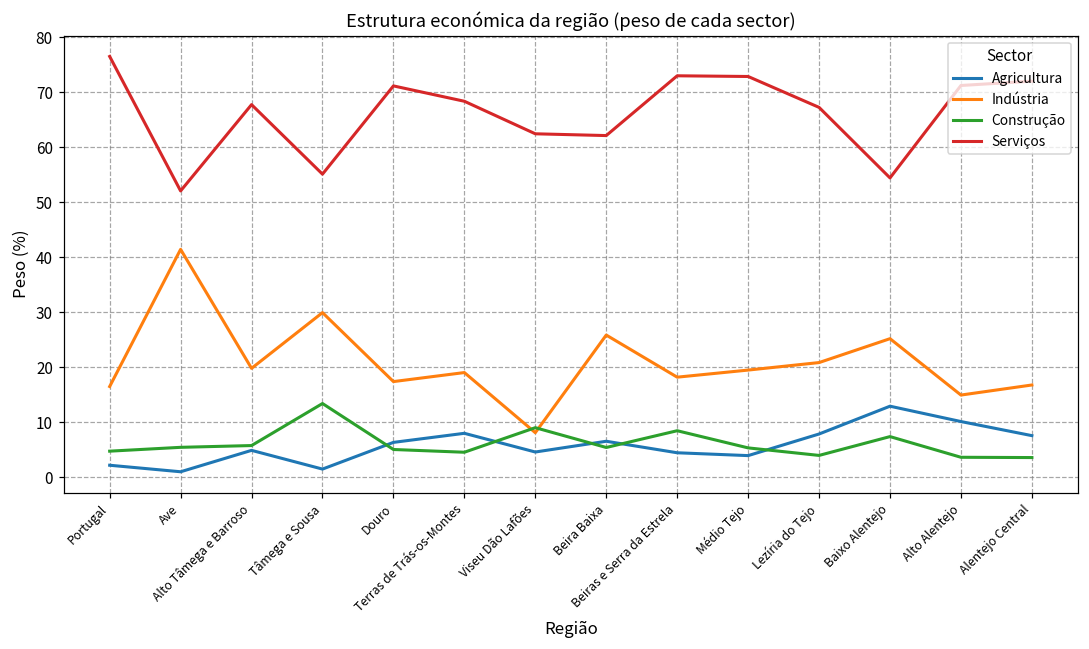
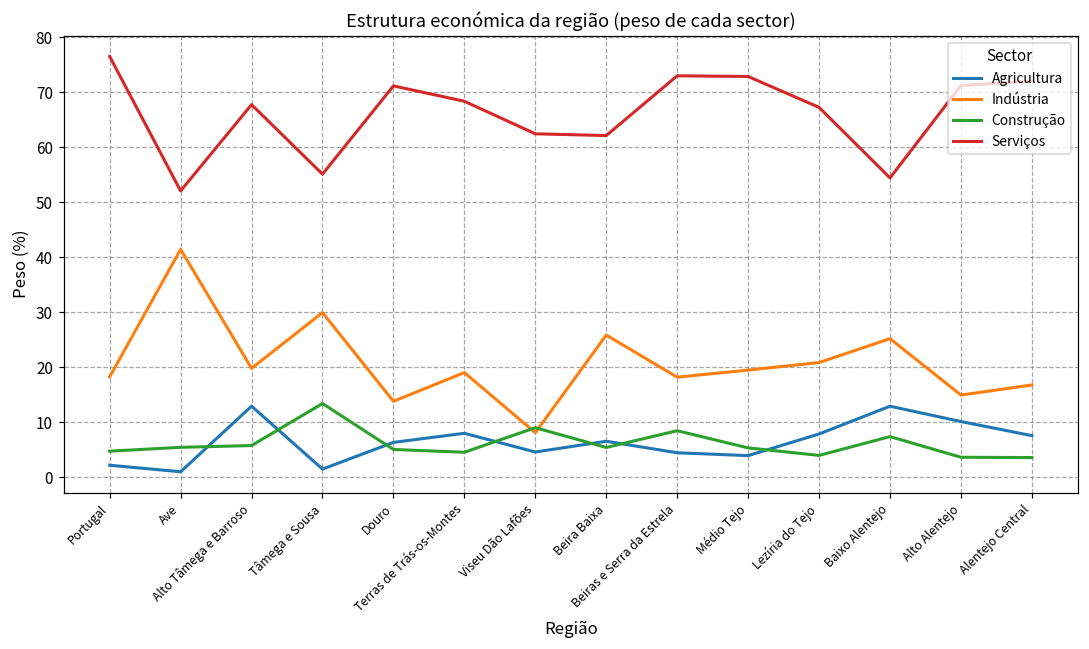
Indústria, Portugal: 17 -> 18
Agricultura, Alto Tâmega e Barroso: 5 -> 13
Indústria, Douro: 17 -> 14
